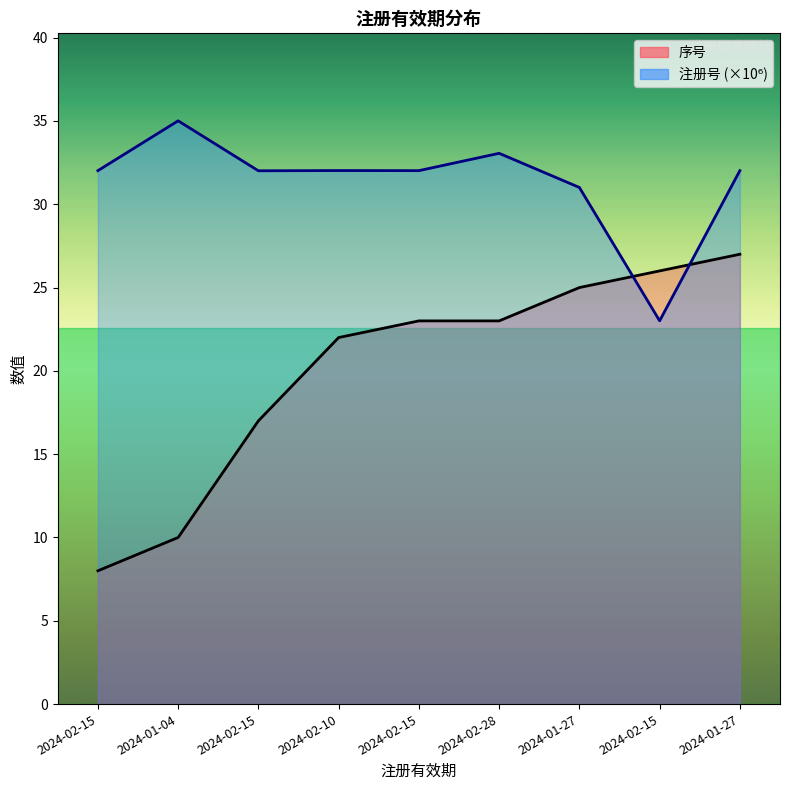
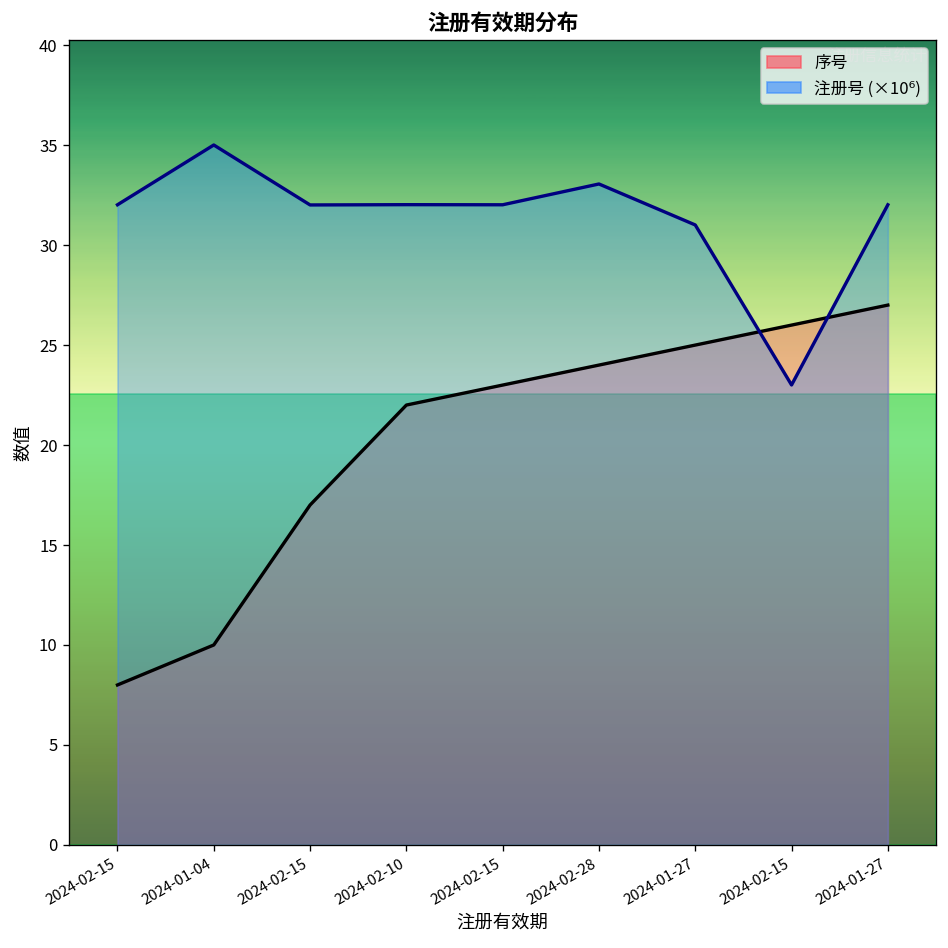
序号, 2024-02-28: 23 -> 24
